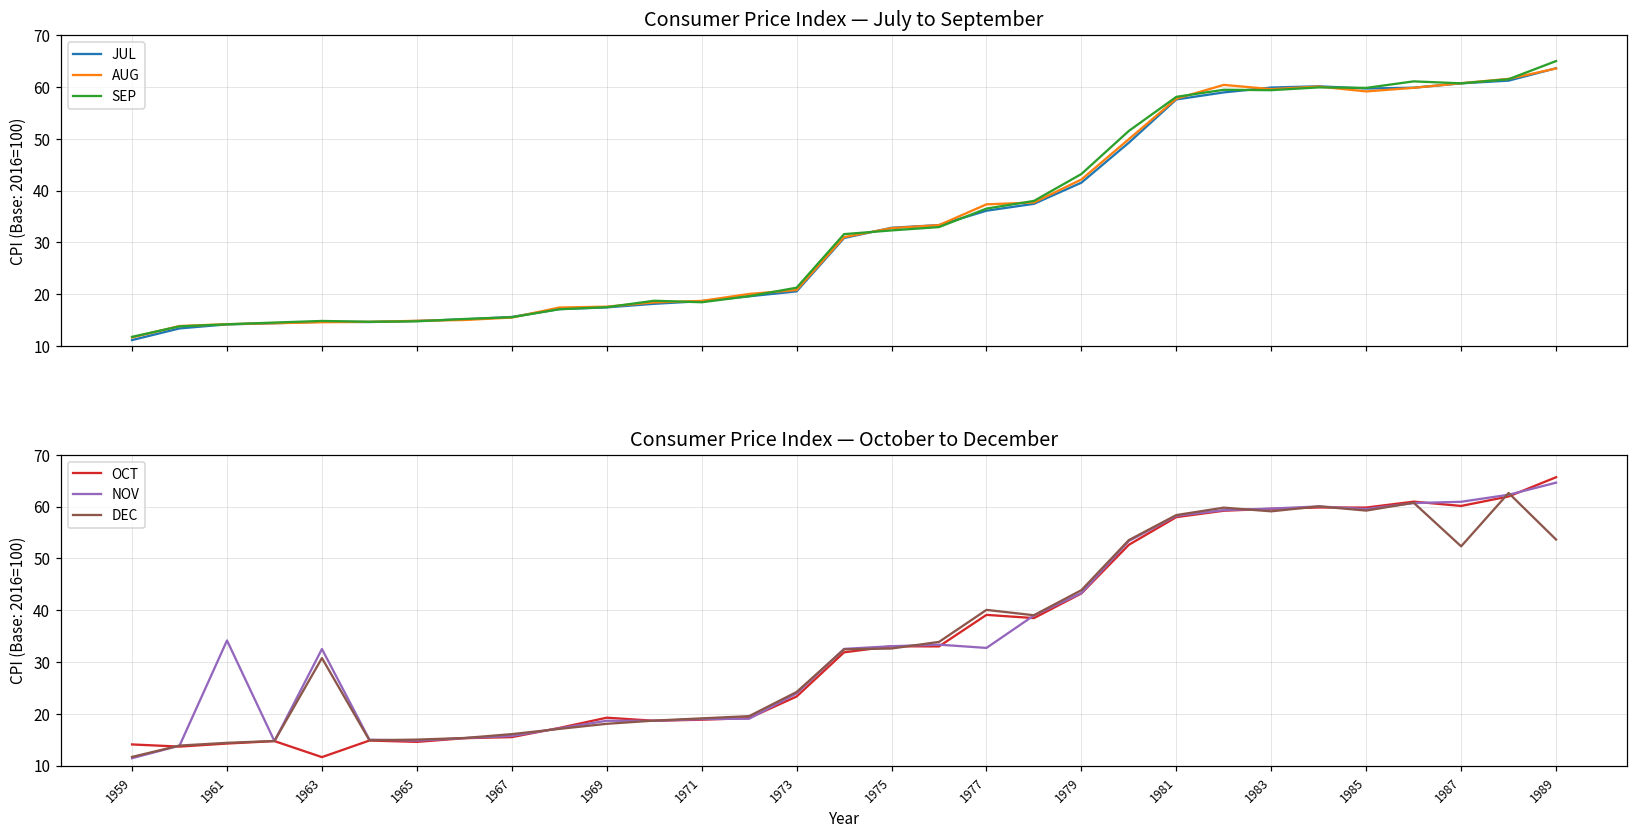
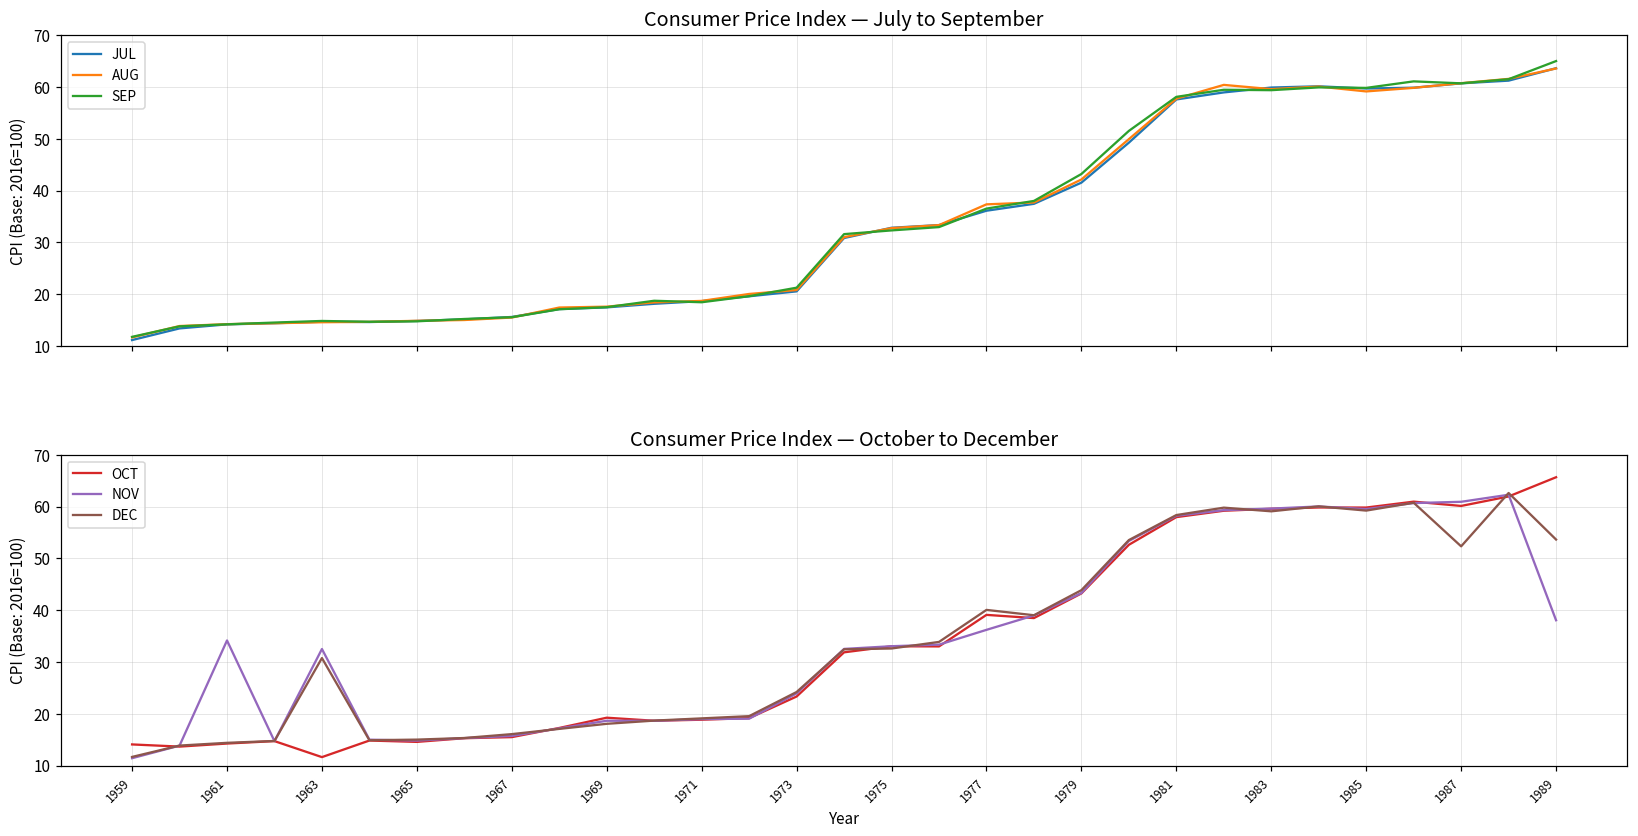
Consumer Price Index — October to December, NOV, 1977: 33 -> 36
Consumer Price Index — October to December, NOV, 1989: 65 -> 38
